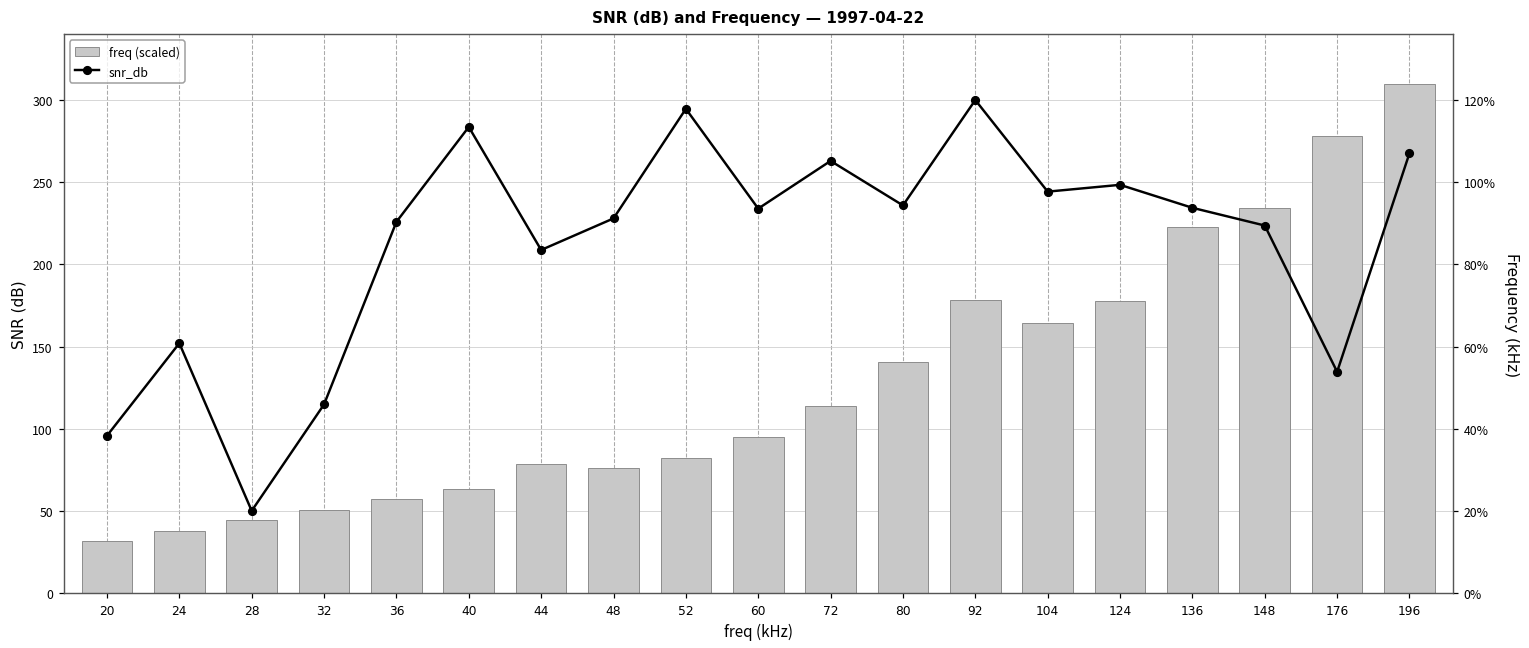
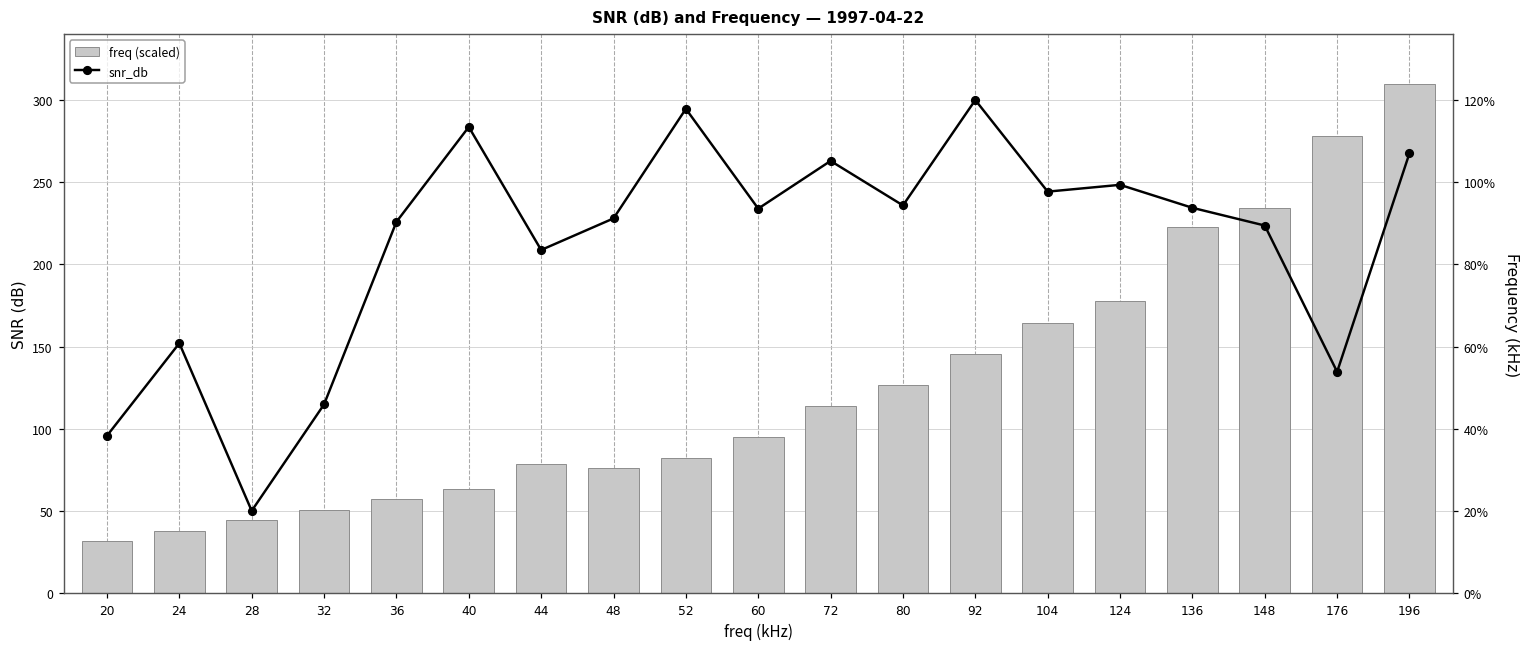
freq (scaled), 80: 140 -> 127
freq (scaled), 92: 179 -> 146
